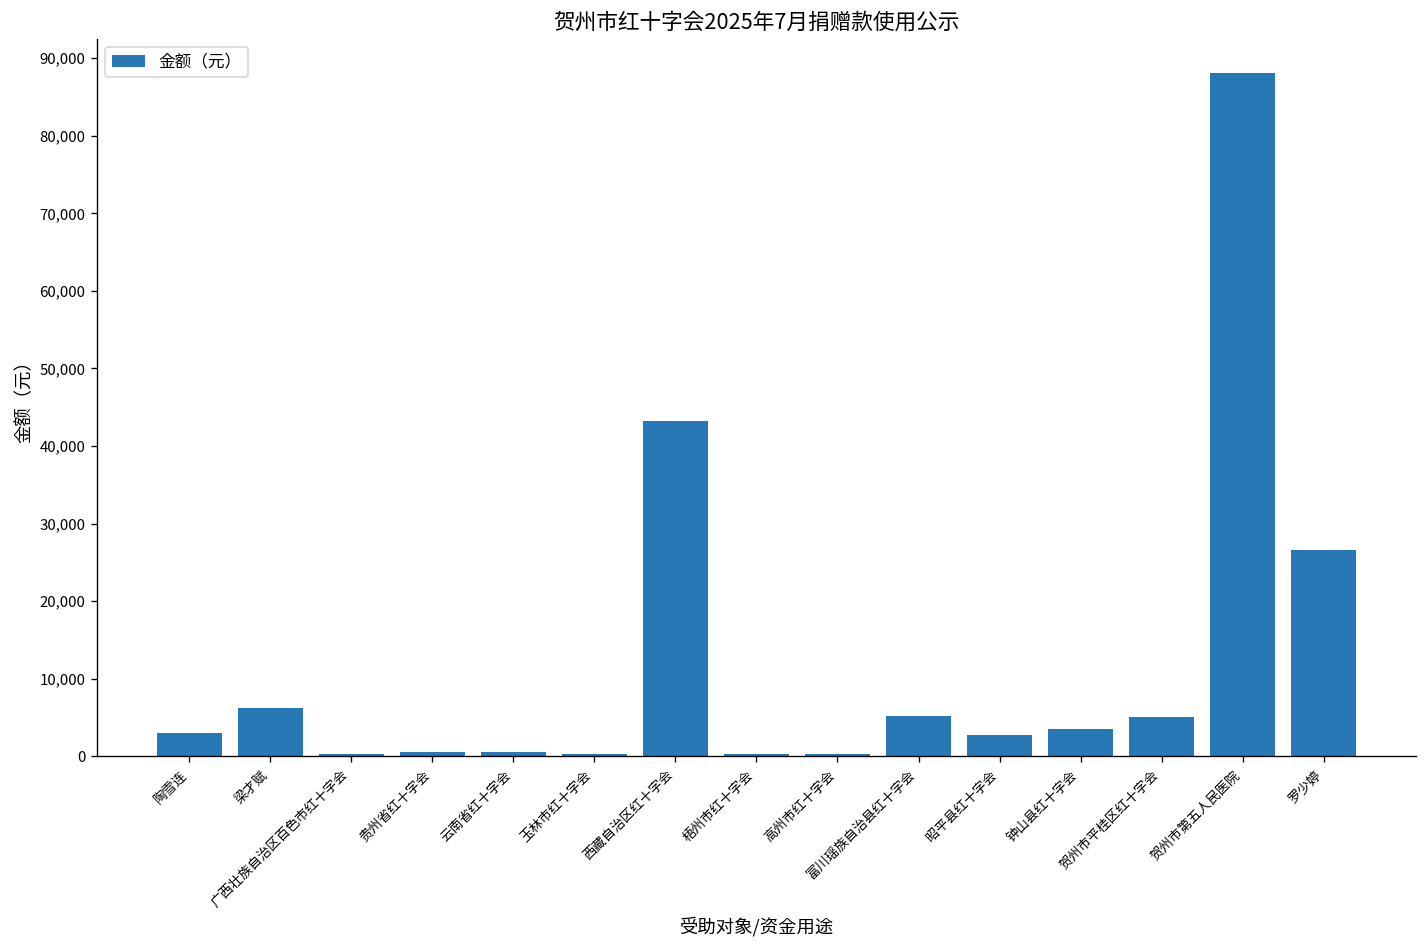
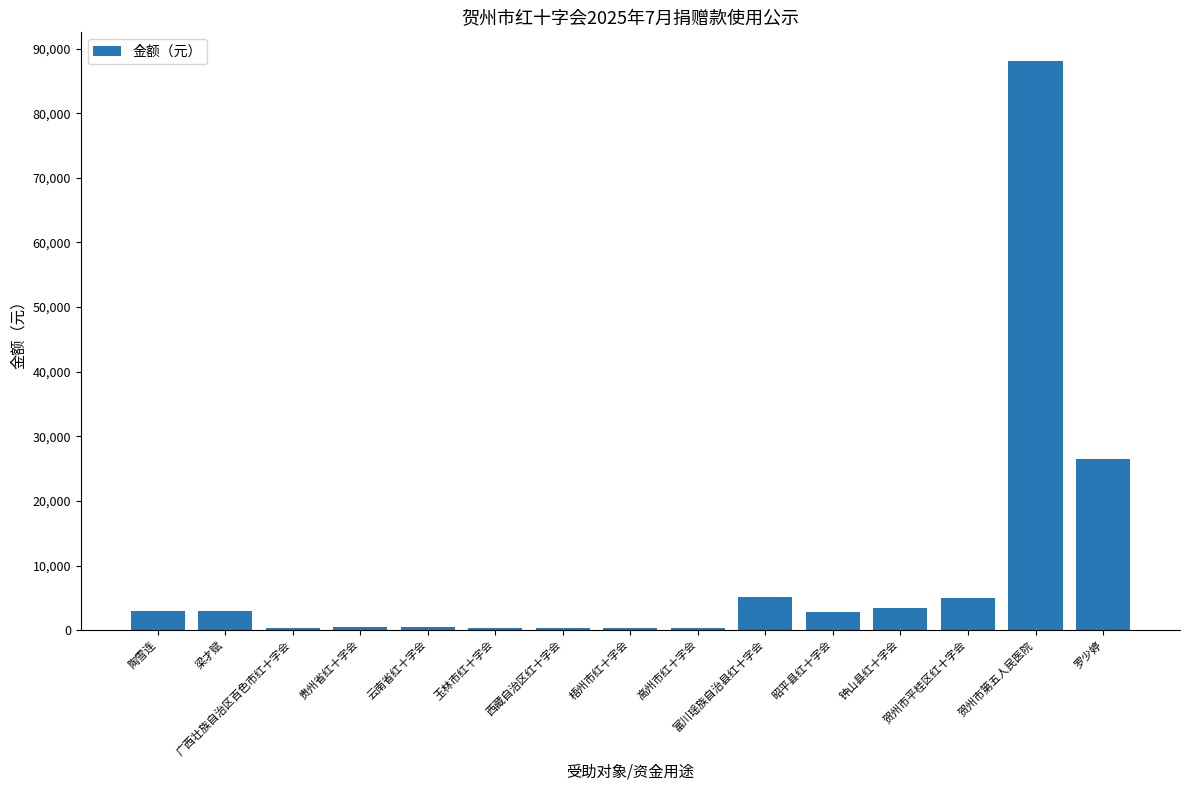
梁才赋: 6,000 -> 3,000
西藏自治区红十字会: 43,000 -> 0
